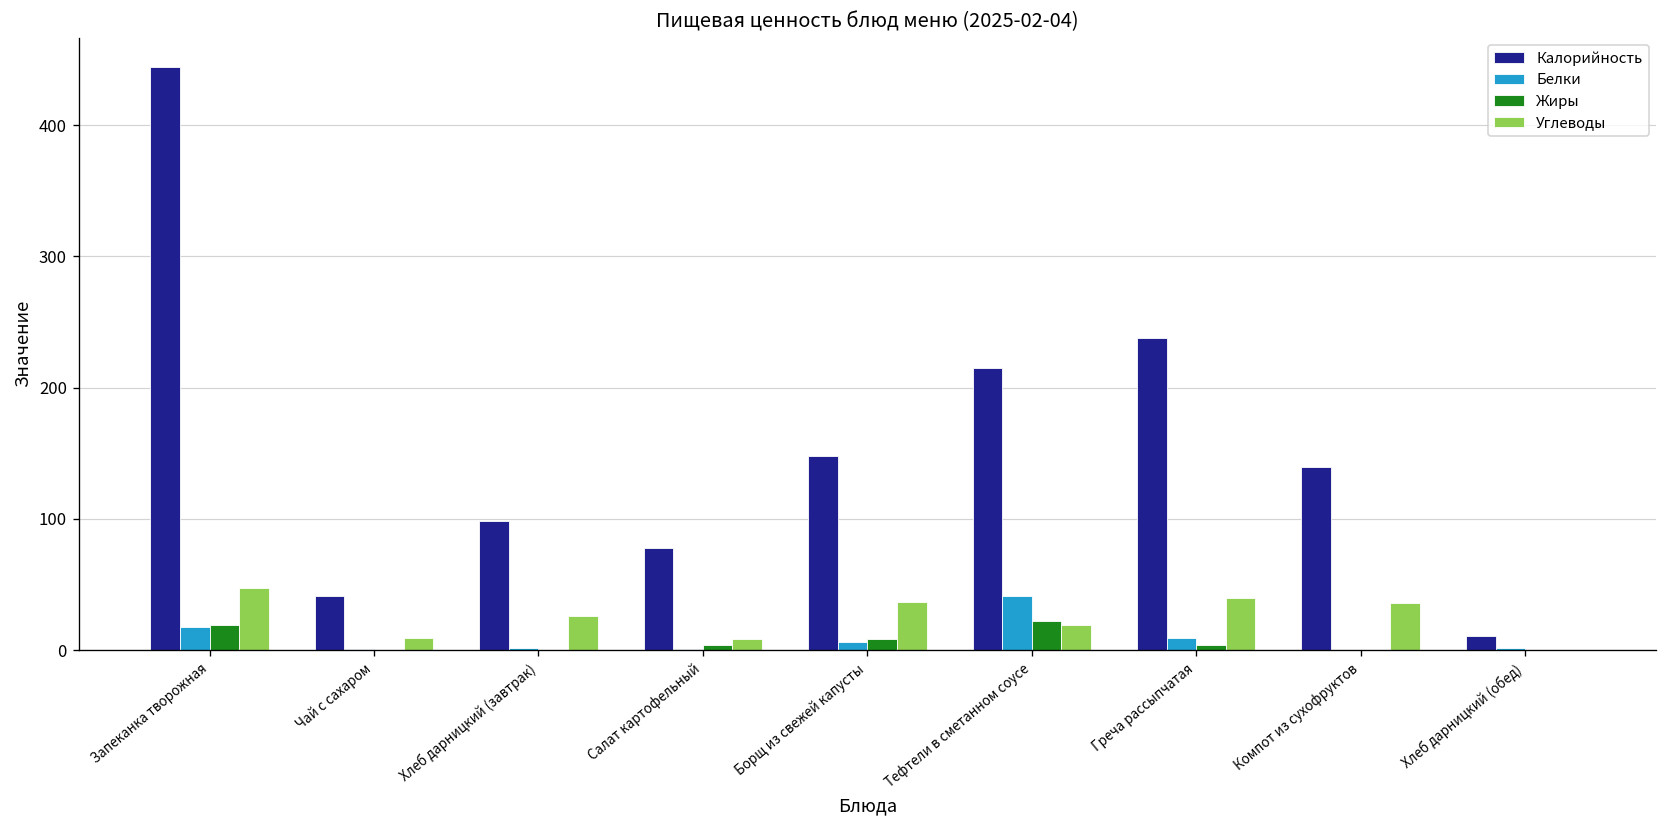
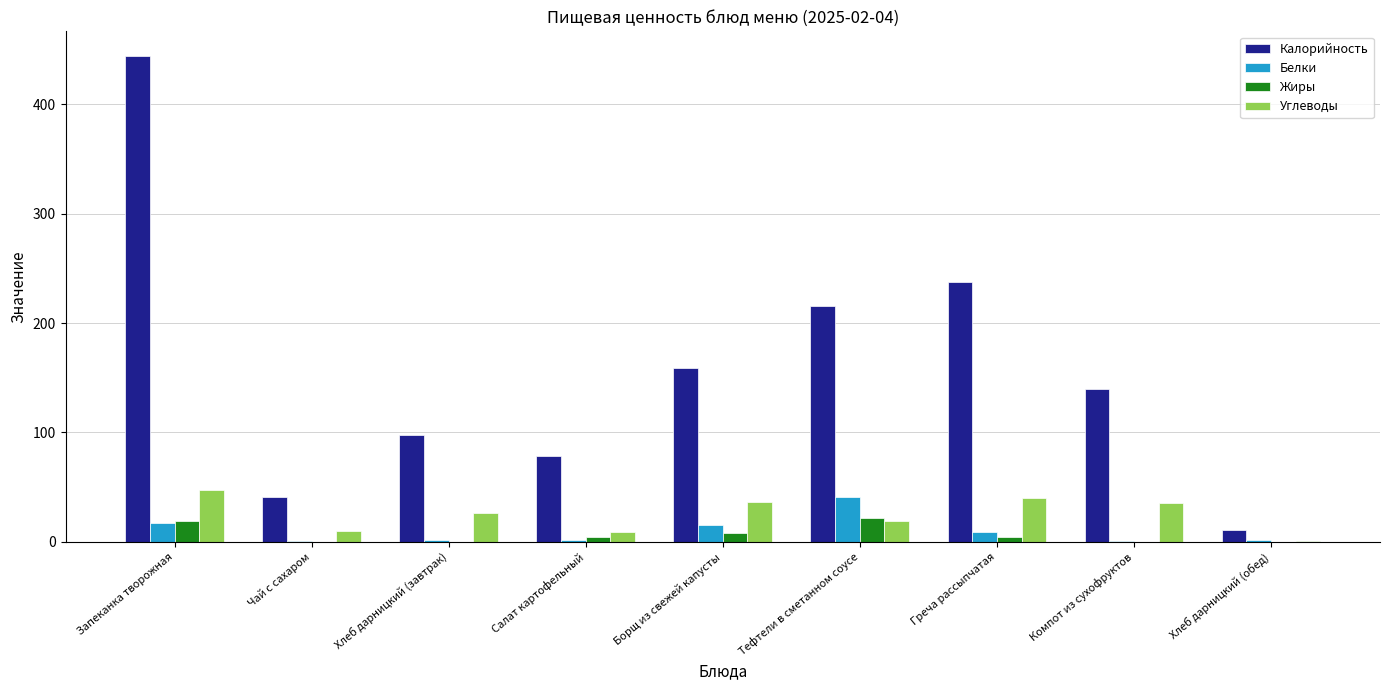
Калорийность, Борщ из свежей капусты: 148 -> 159
Белки, Борщ из свежей капусты: 6 -> 15
